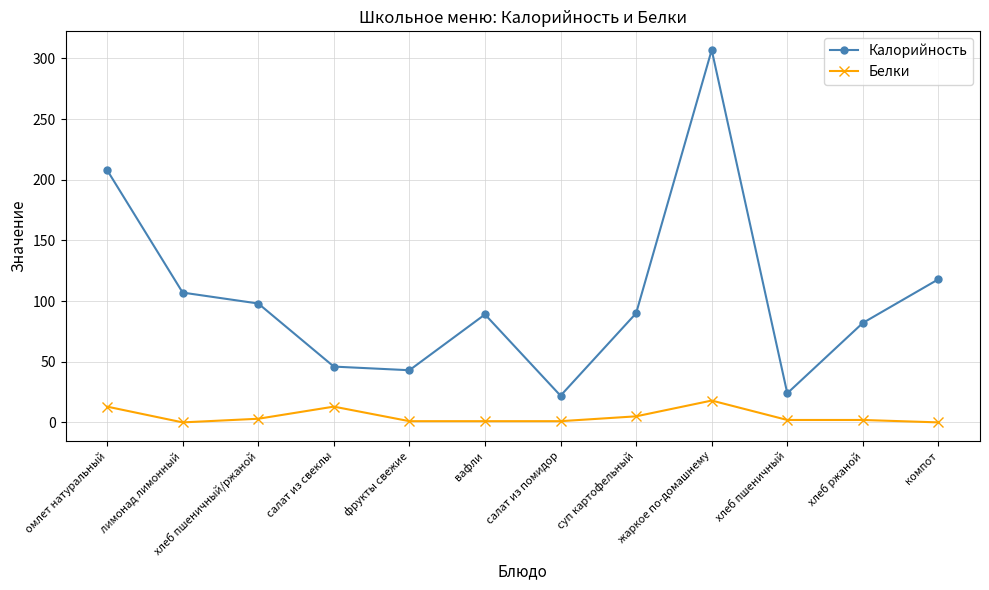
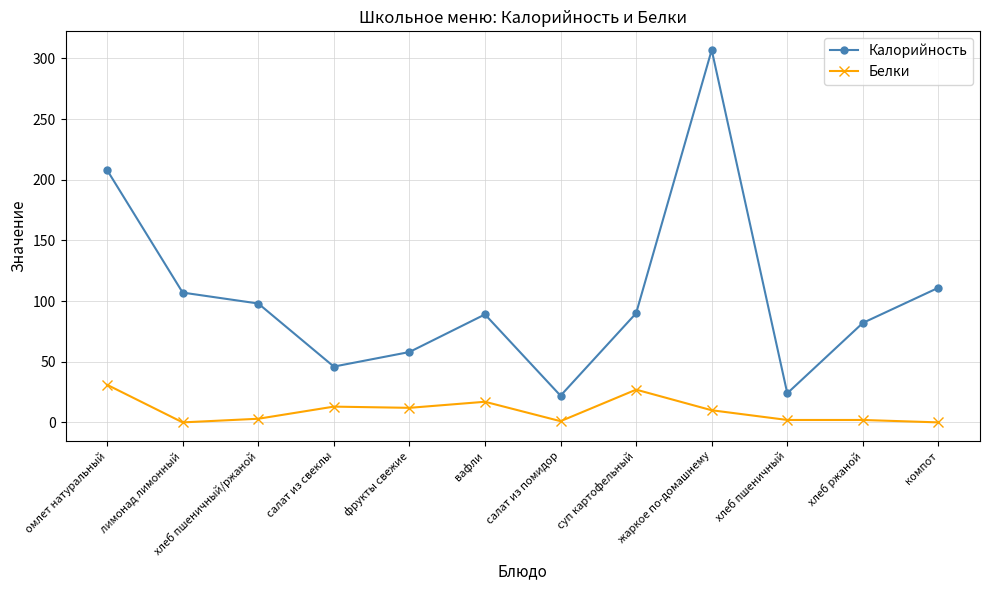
Белки, омлет натуральный: 13 -> 31
Калорийность, фрукты свежие: 43 -> 58
Белки, фрукты свежие: 1 -> 12
Белки, вафли: 1 -> 17
Белки, суп картофельный: 5 -> 27
Белки, жаркое по-домашнему: 18 -> 10
Калорийность, компот: 118 -> 111
